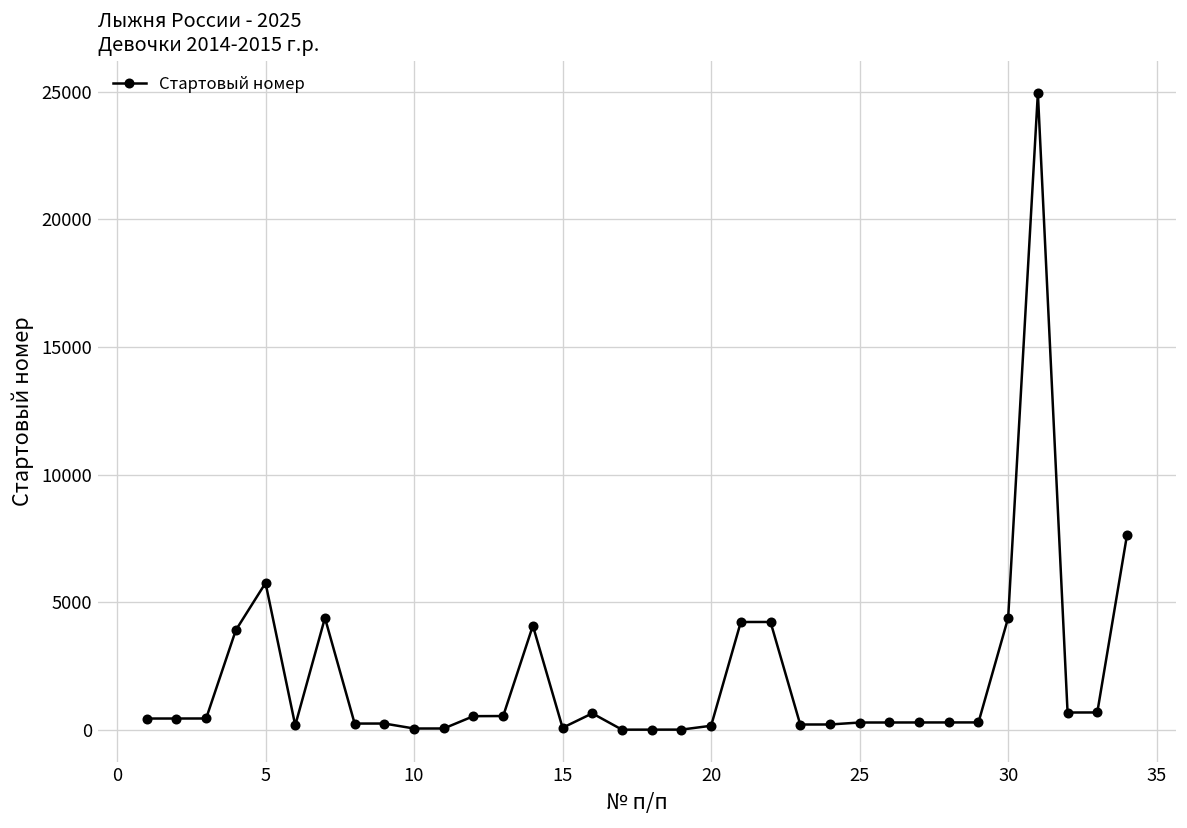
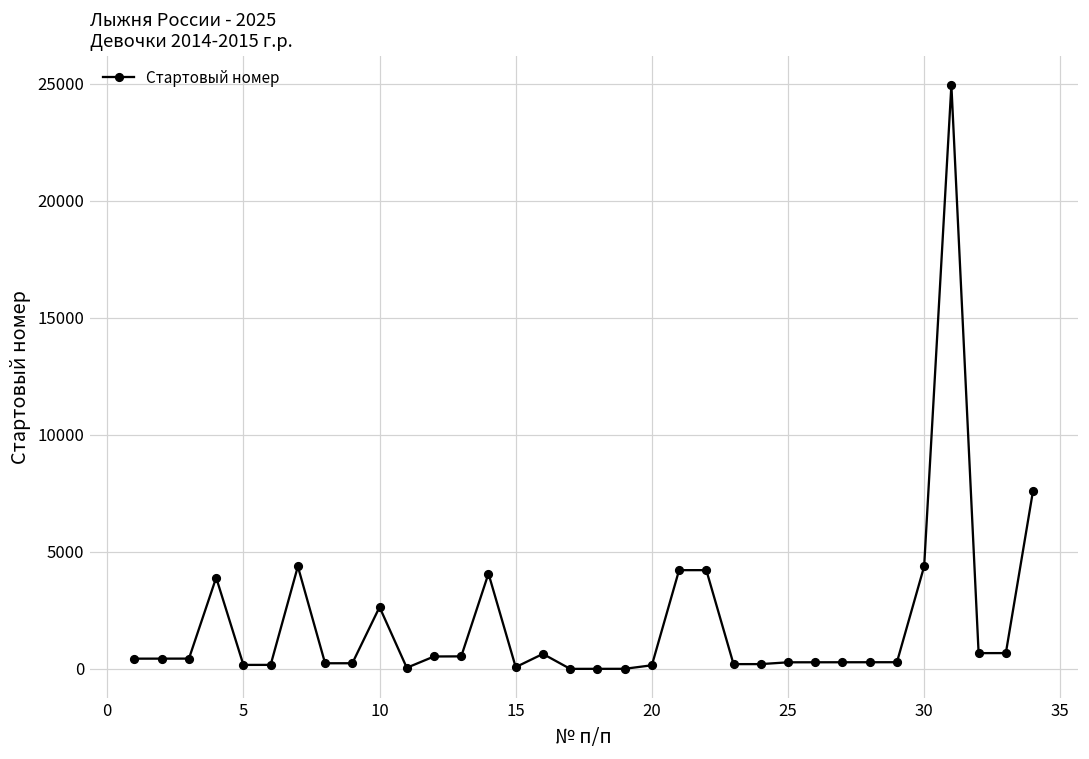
5: 5800 -> 200
10: 0 -> 2600
